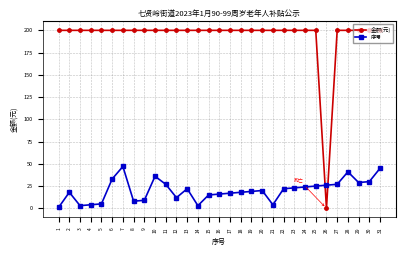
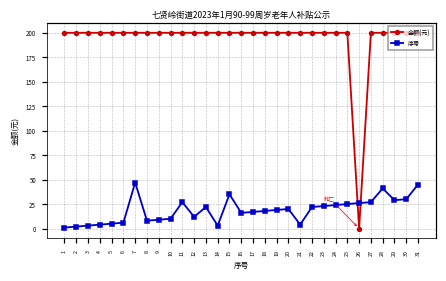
序号, 2: 20 -> 0
序号, 6: 30 -> 10
序号, 10: 40 -> 10
序号, 15: 20 -> 40
